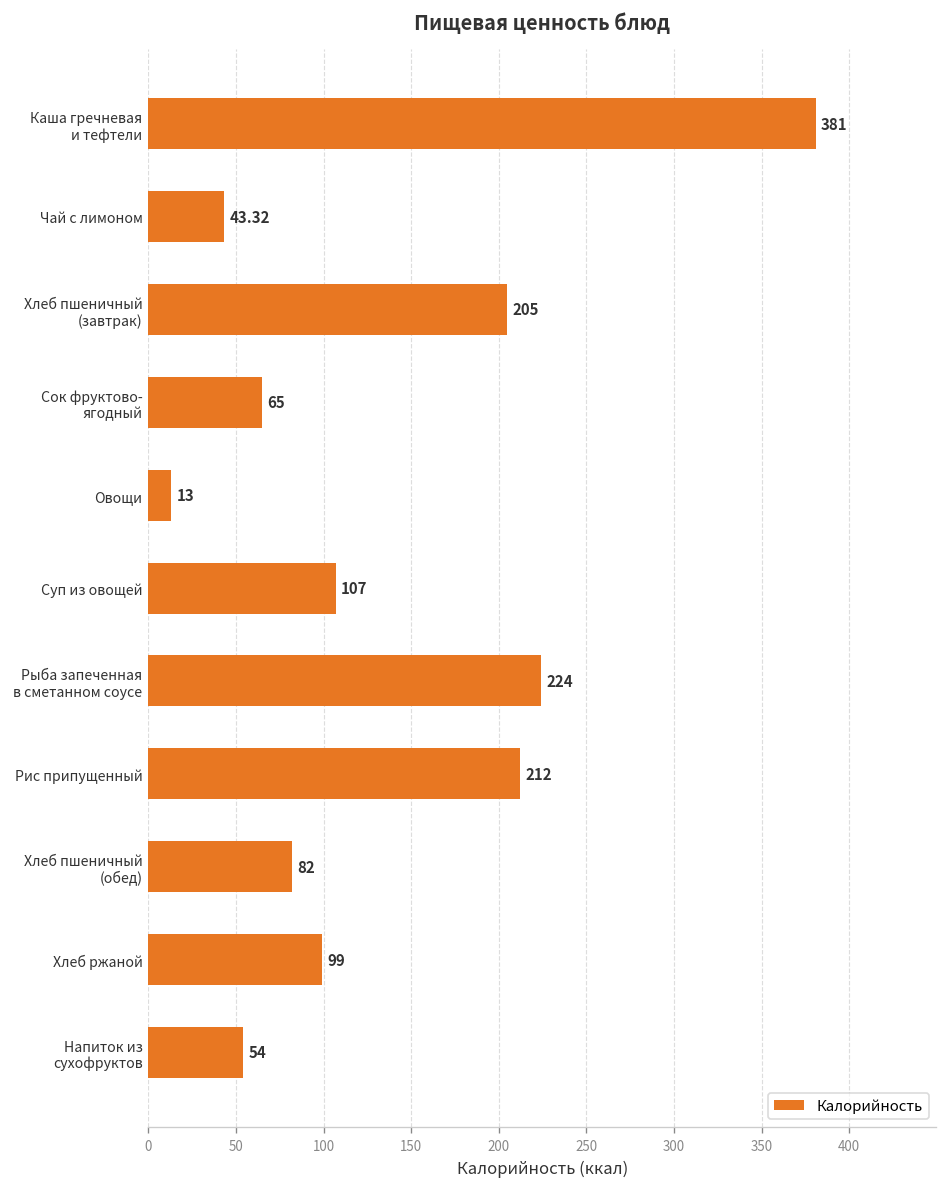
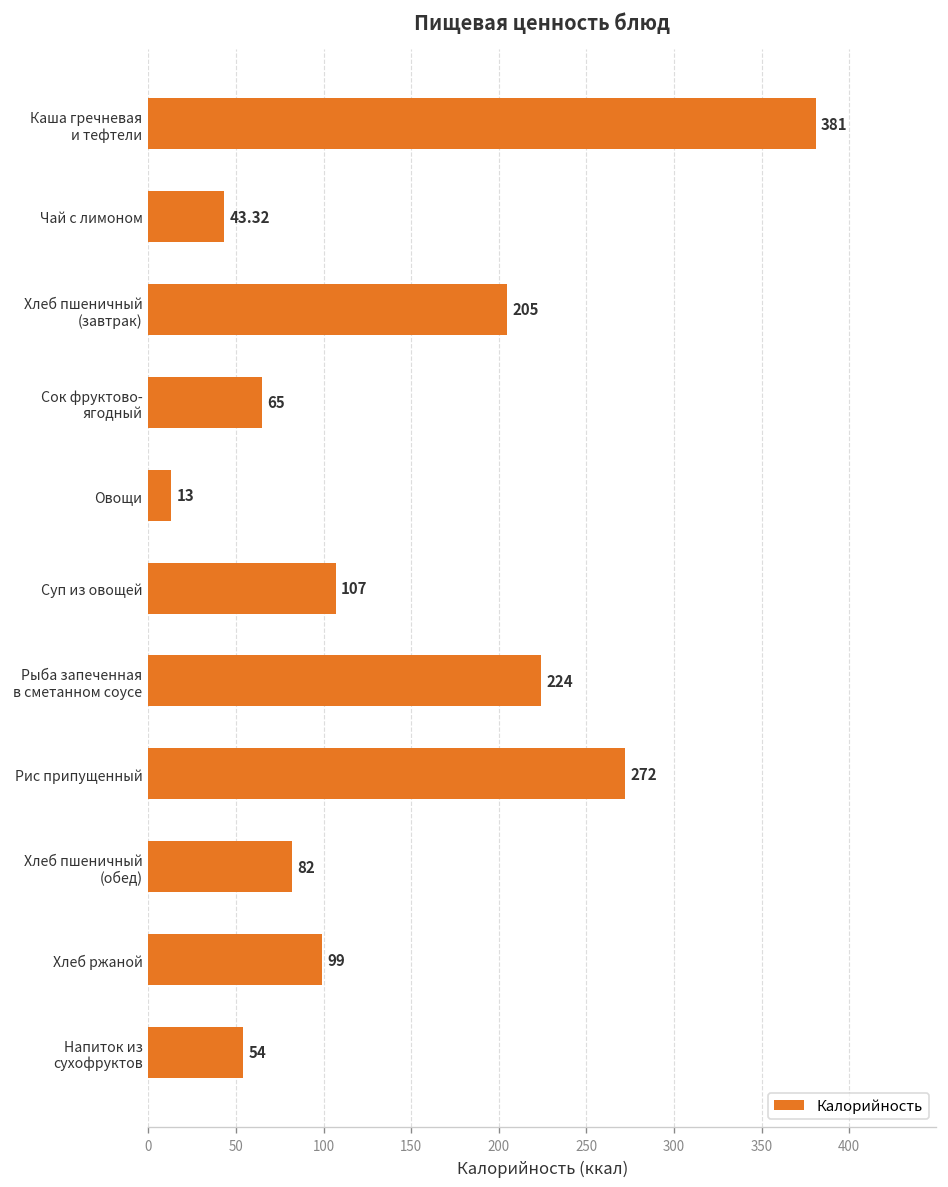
Рис припущенный: 212 -> 272
